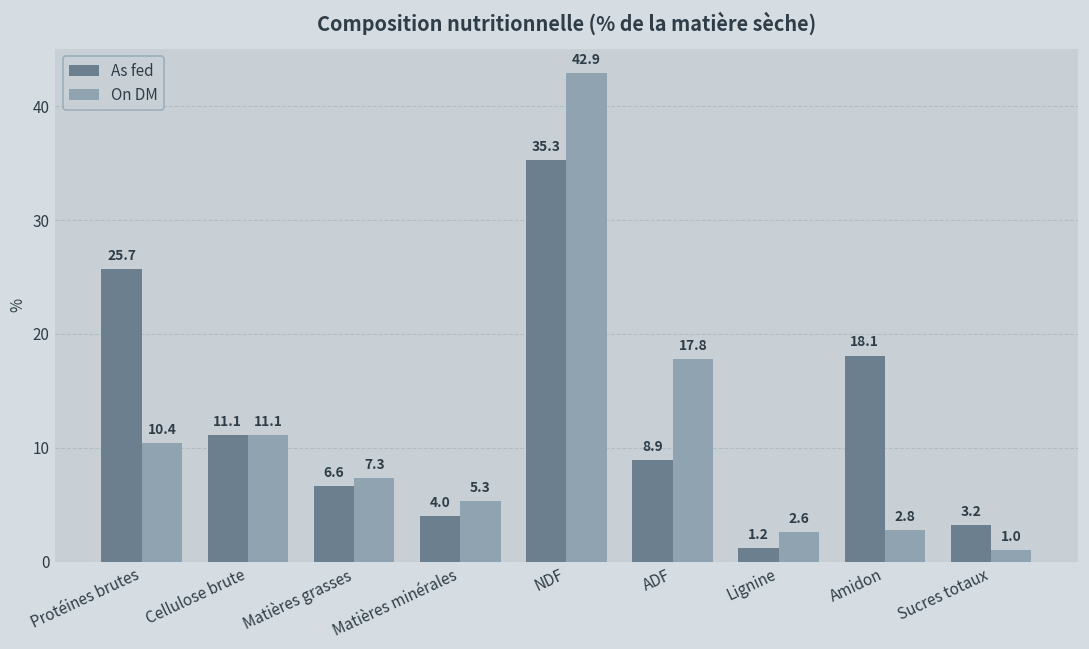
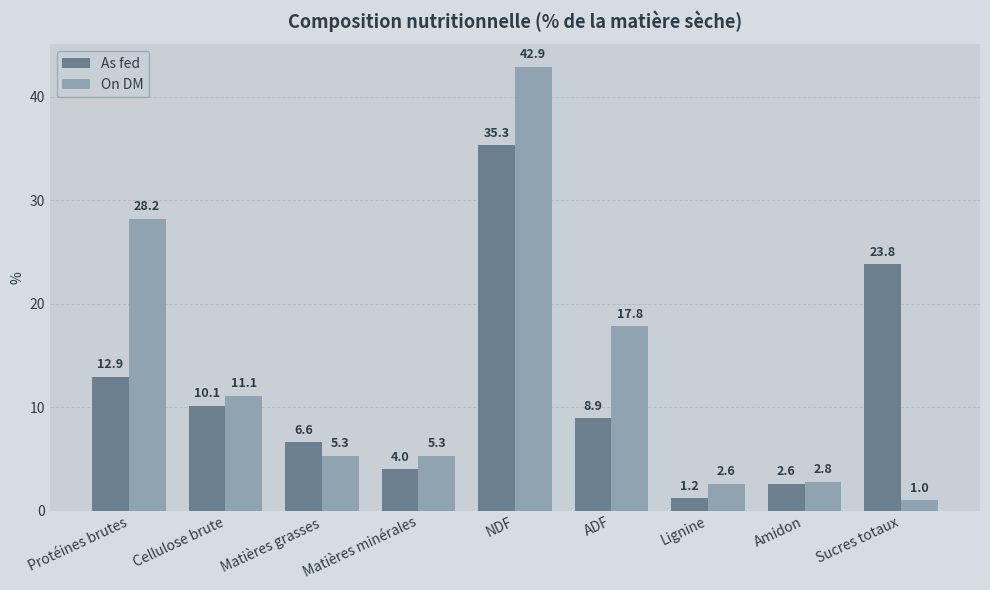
As fed, Protéines brutes: 25.7 -> 12.9
On DM, Protéines brutes: 10.4 -> 28.2
As fed, Cellulose brute: 11.1 -> 10.1
On DM, Matières grasses: 7.3 -> 5.3
As fed, Amidon: 18.1 -> 2.6
As fed, Sucres totaux: 3.2 -> 23.8
